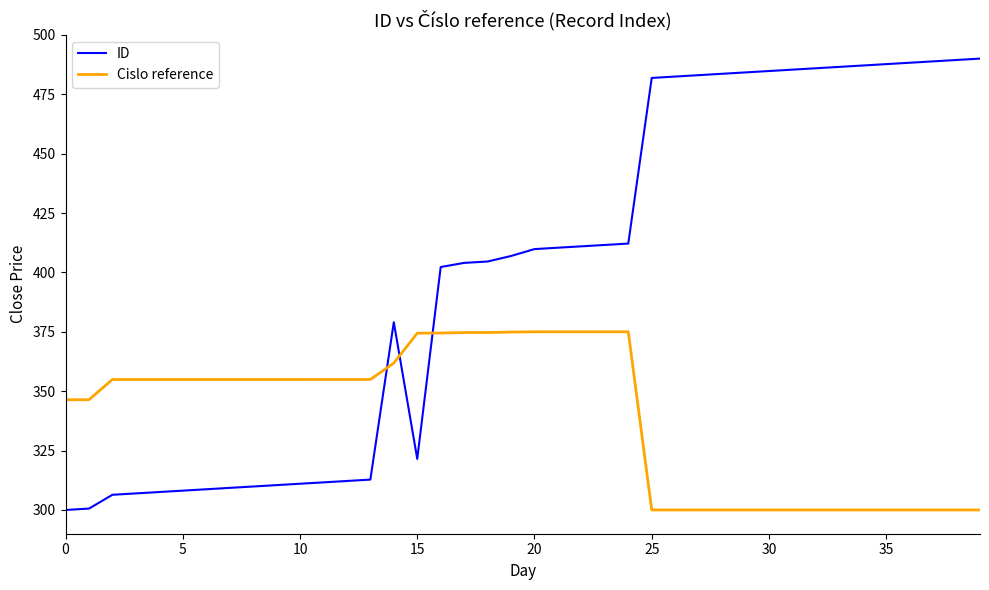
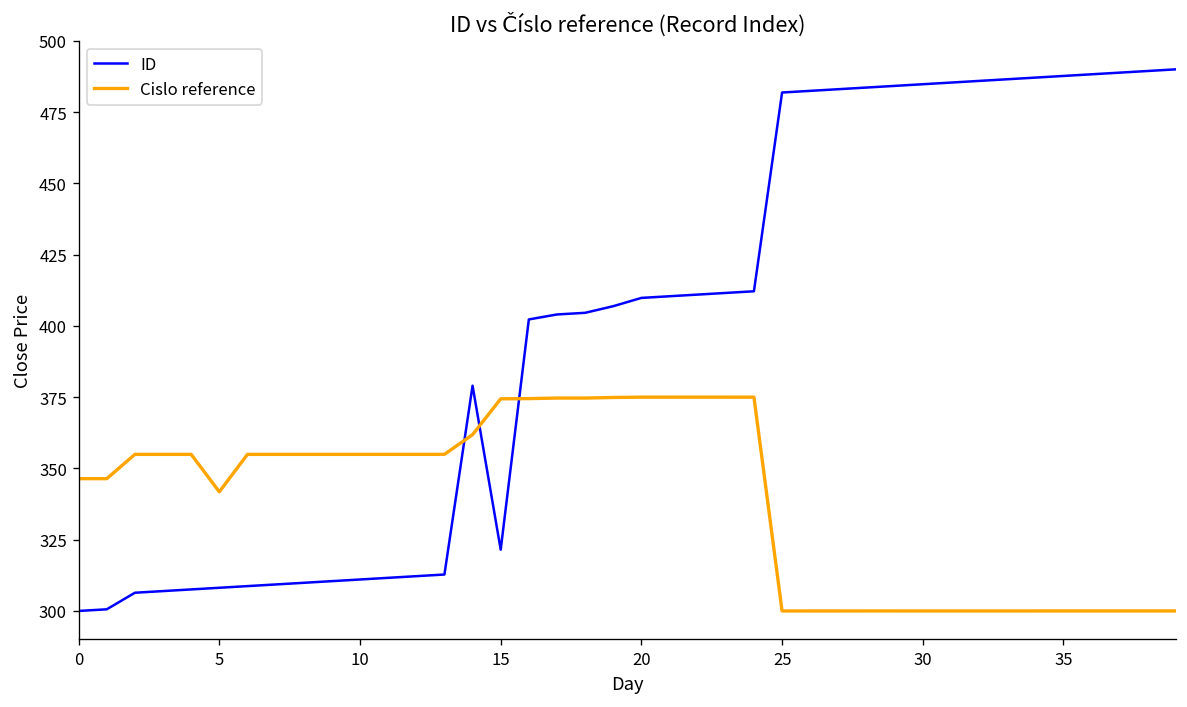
Cislo reference, 5: 355 -> 342
